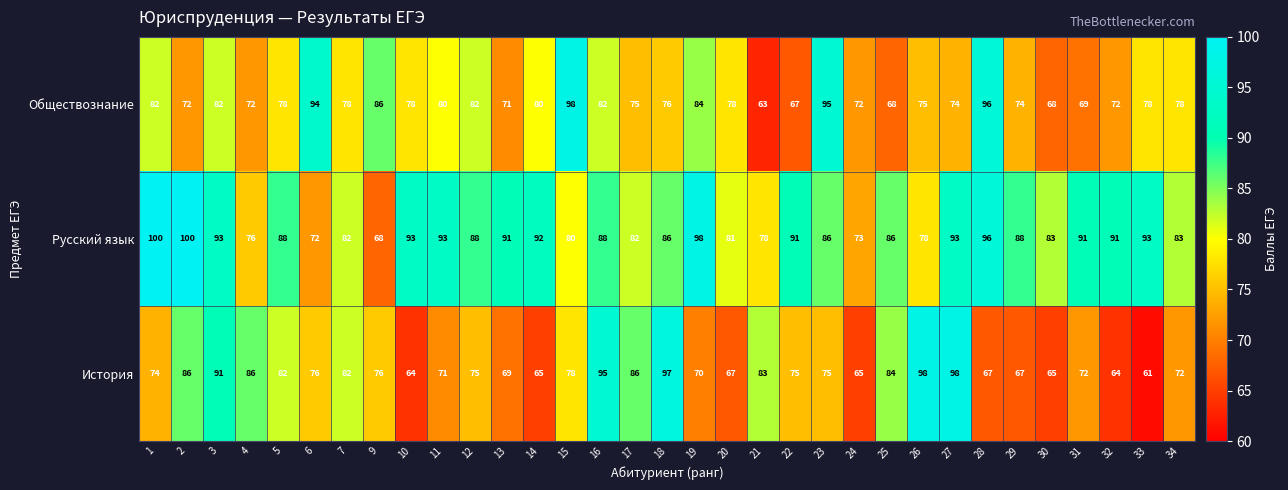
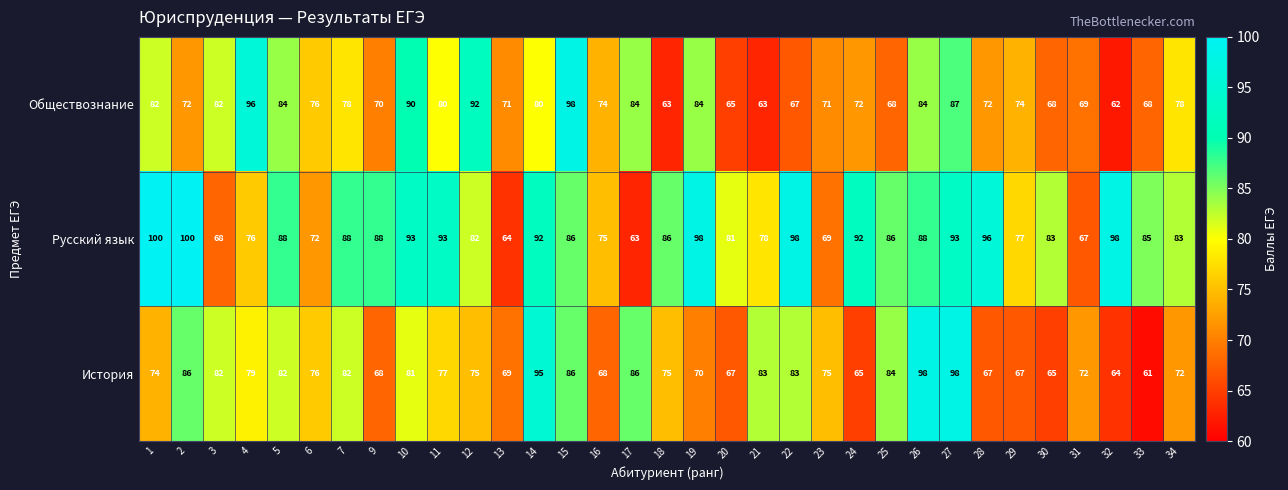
Обществознание, 4: 72 -> 96
Обществознание, 5: 78 -> 84
Обществознание, 6: 94 -> 76
Обществознание, 9: 86 -> 70
Обществознание, 10: 78 -> 90
Обществознание, 12: 82 -> 92
Обществознание, 16: 82 -> 74
Обществознание, 17: 75 -> 84
Обществознание, 18: 76 -> 63
Обществознание, 20: 78 -> 65
Обществознание, 23: 95 -> 71
Обществознание, 26: 75 -> 84
Обществознание, 27: 74 -> 87
Обществознание, 28: 96 -> 72
Обществознание, 32: 72 -> 62
Обществознание, 33: 78 -> 68
Русский язык, 3: 93 -> 68
Русский язык, 7: 82 -> 88
Русский язык, 9: 68 -> 88
Русский язык, 12: 88 -> 82
Русский язык, 13: 91 -> 64
Русский язык, 15: 80 -> 86
Русский язык, 16: 88 -> 75
Русский язык, 17: 82 -> 63
Русский язык, 22: 91 -> 98
Русский язык, 23: 86 -> 69
Русский язык, 24: 73 -> 92
Русский язык, 26: 78 -> 88
Русский язык, 29: 88 -> 77
Русский язык, 31: 91 -> 67
Русский язык, 32: 91 -> 98
Русский язык, 33: 93 -> 85
История, 3: 91 -> 82
История, 4: 86 -> 79
История, 9: 76 -> 68
История, 10: 64 -> 81
История, 11: 71 -> 77
История, 14: 65 -> 95
История, 15: 78 -> 86
История, 16: 95 -> 68
История, 18: 97 -> 75
История, 22: 75 -> 83
